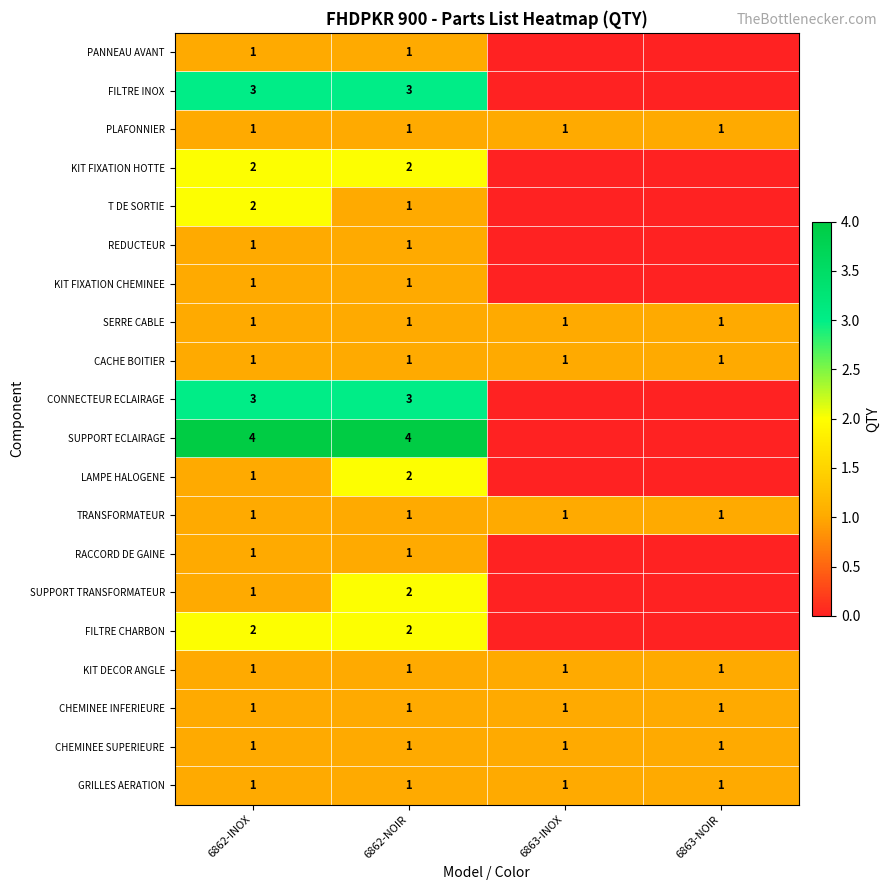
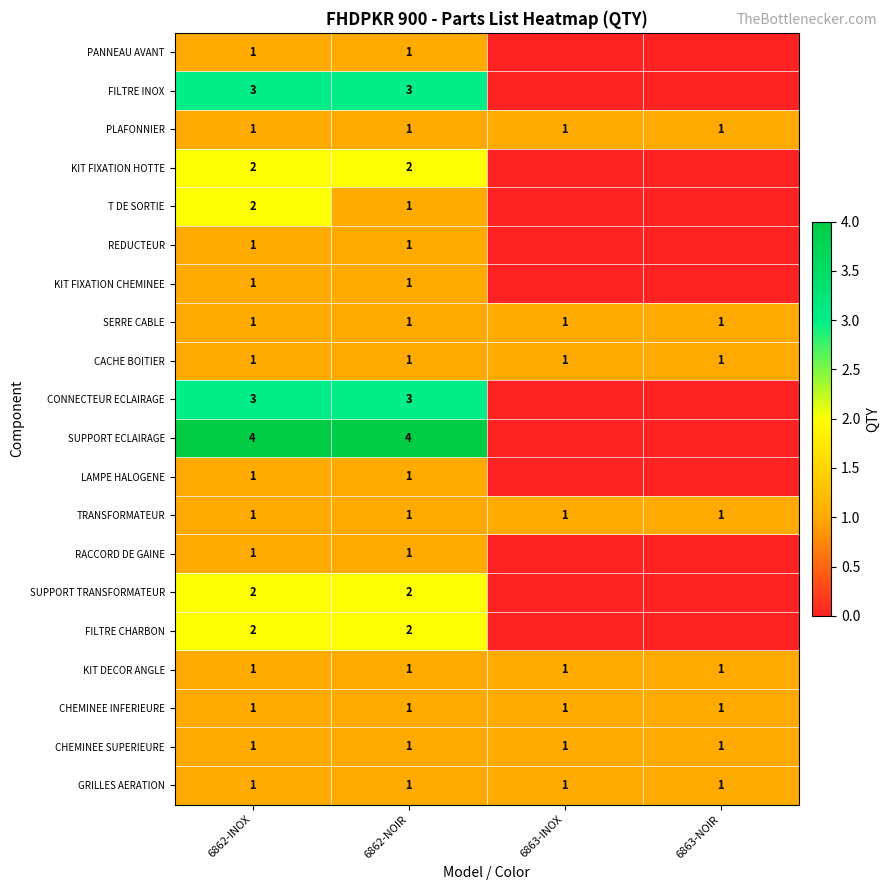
LAMPE HALOGENE, 6862-NOIR: 2 -> 1
SUPPORT TRANSFORMATEUR, 6862-INOX: 1 -> 2
